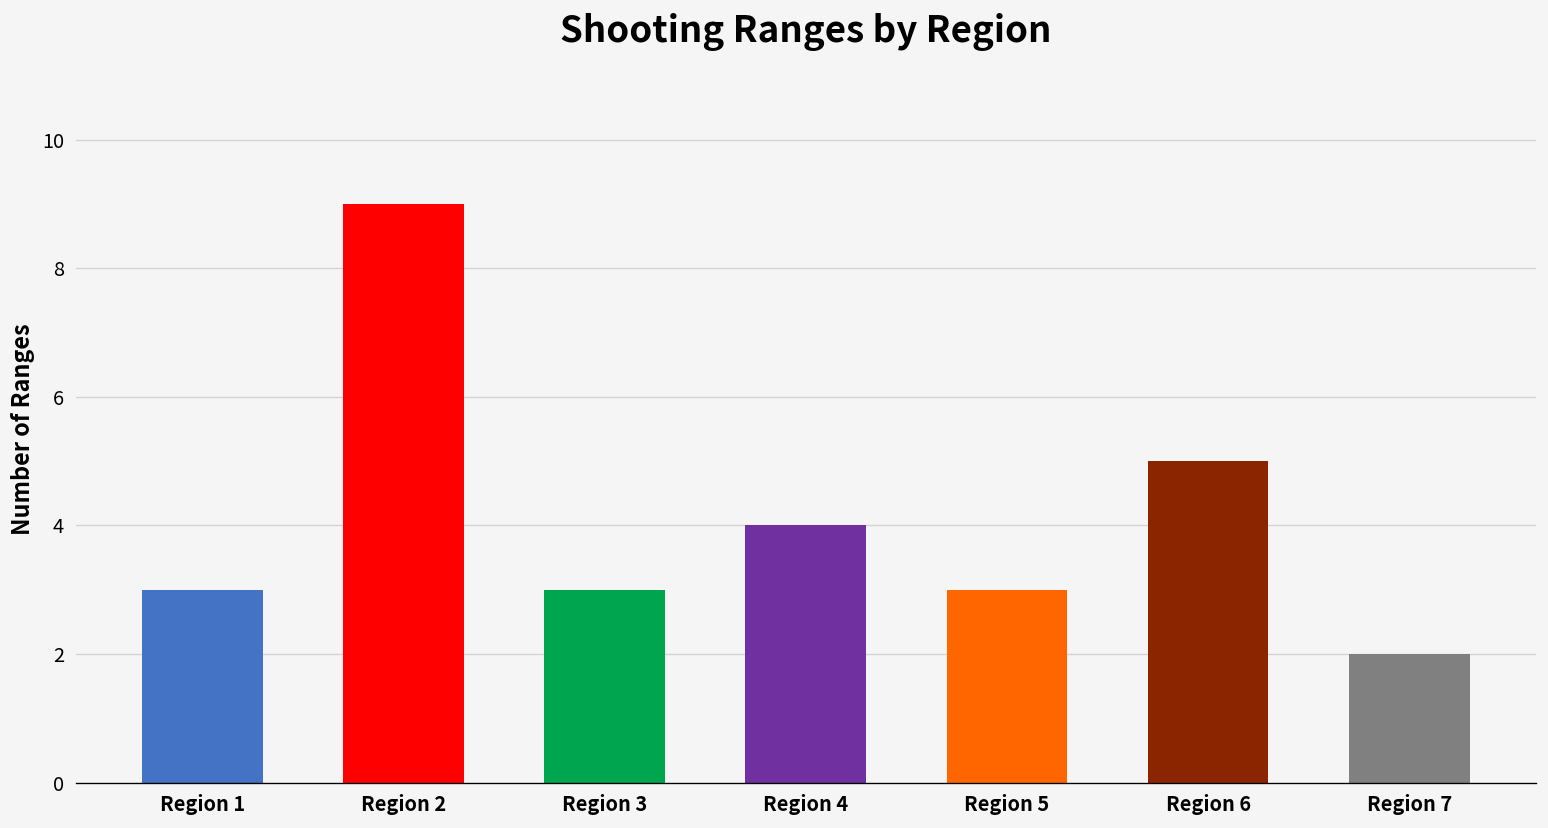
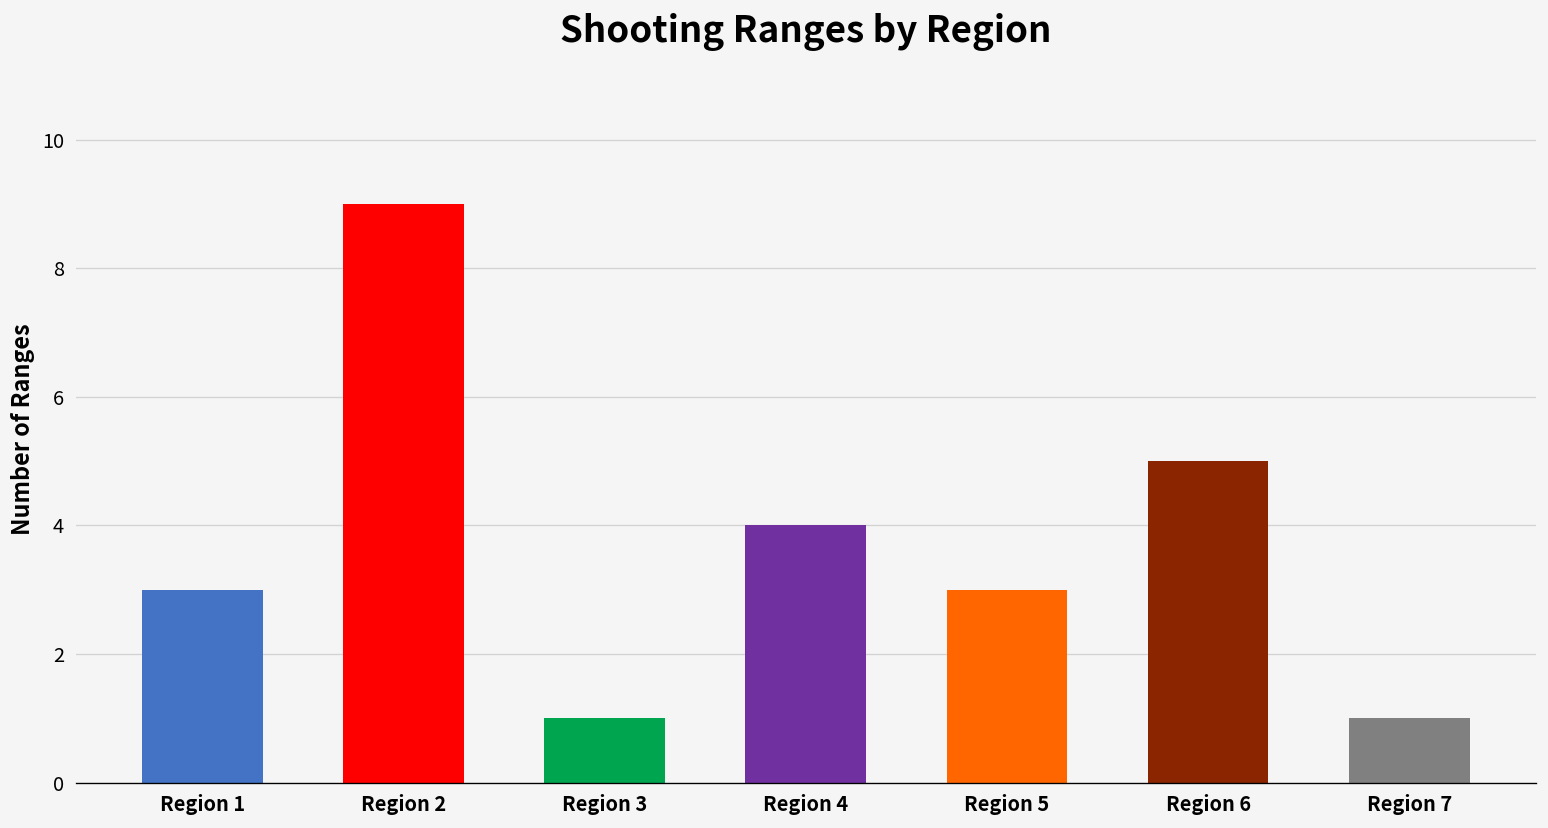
Region 3: 3 -> 1
Region 7: 2 -> 1
